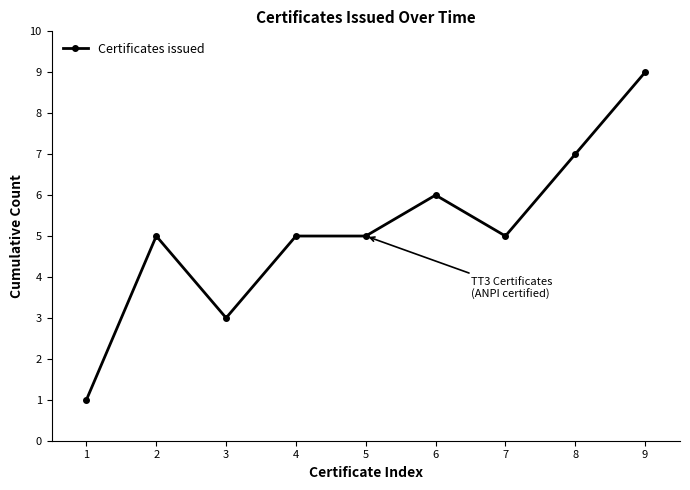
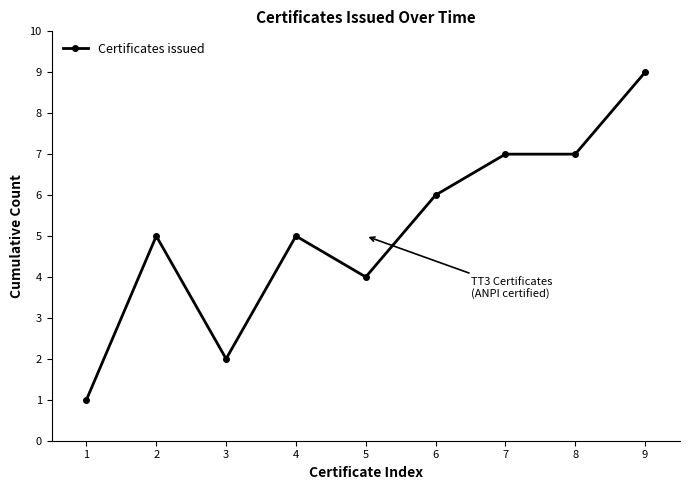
3: 3 -> 2
5: 5 -> 4
7: 5 -> 7
